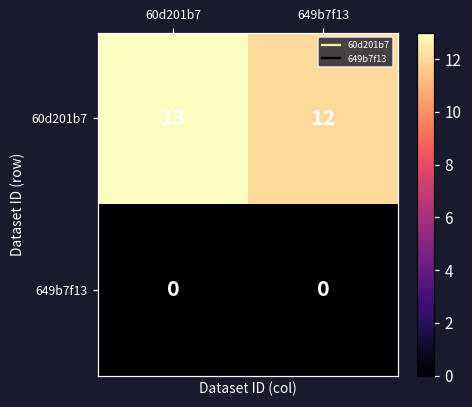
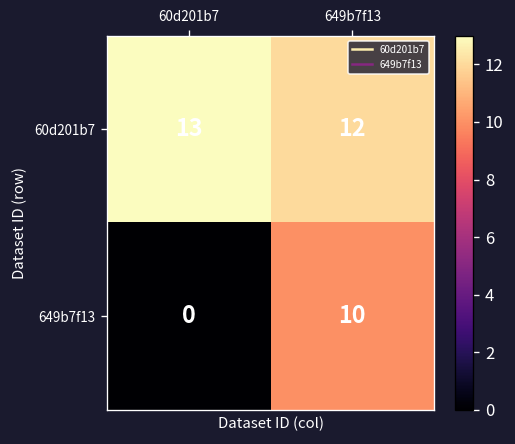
649b7f13, 649b7f13: 0 -> 10
